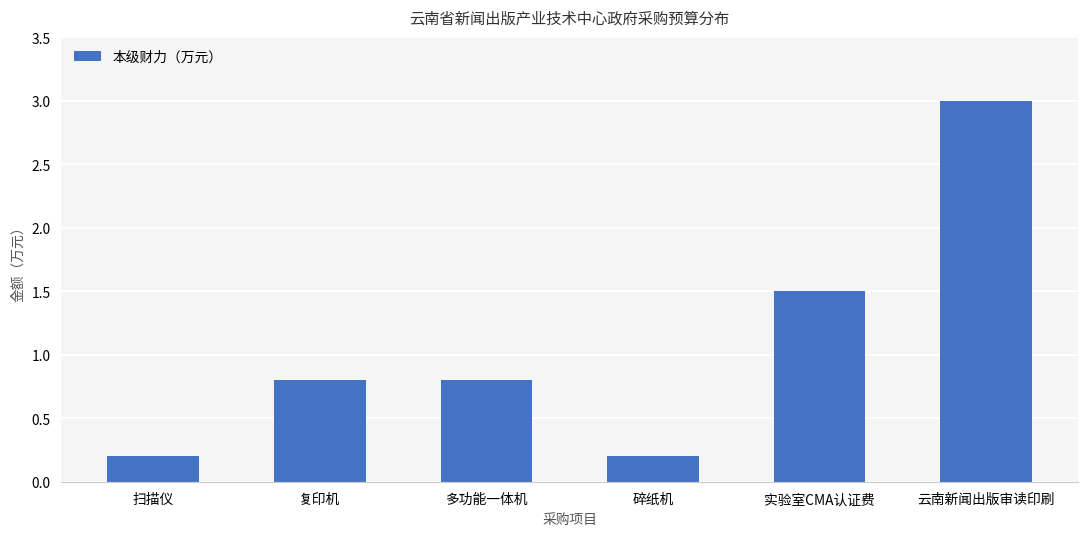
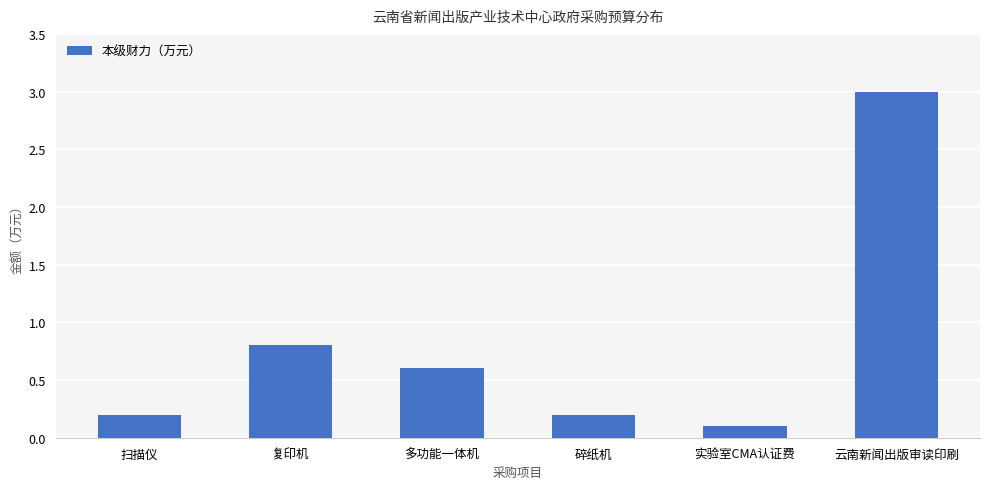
多功能一体机: 0.8 -> 0.6
实验室CMA认证费: 1.5 -> 0.1
